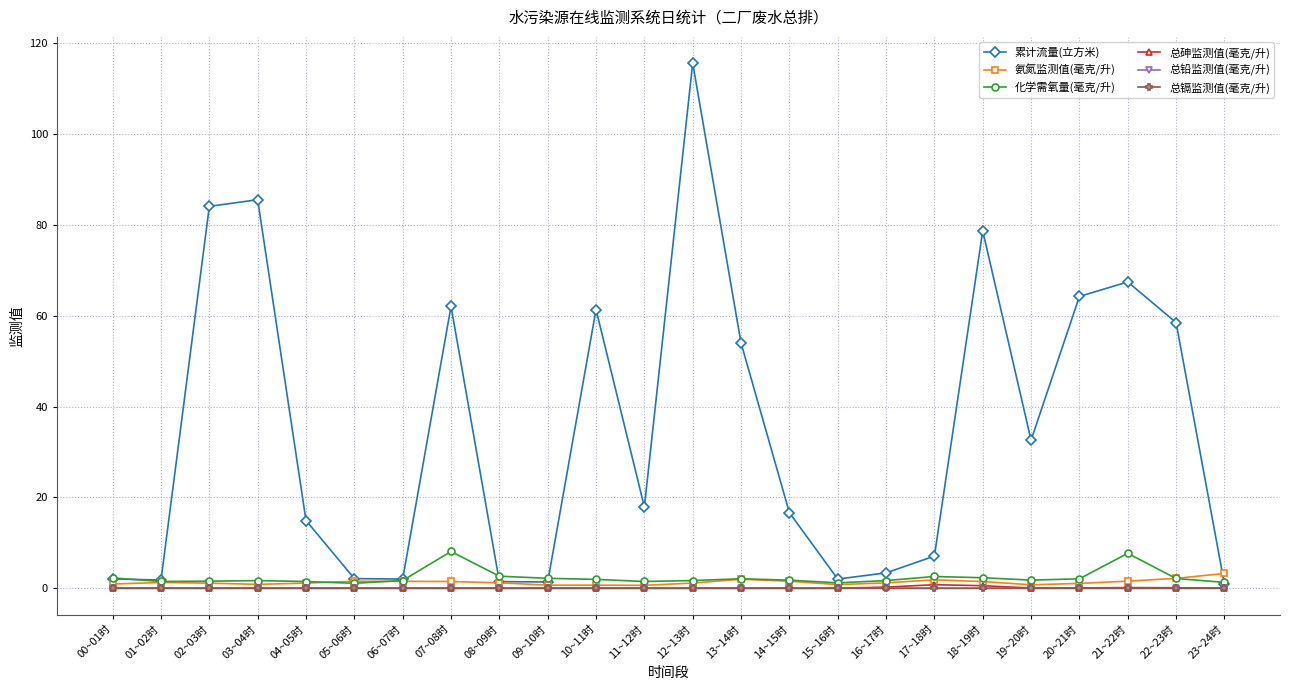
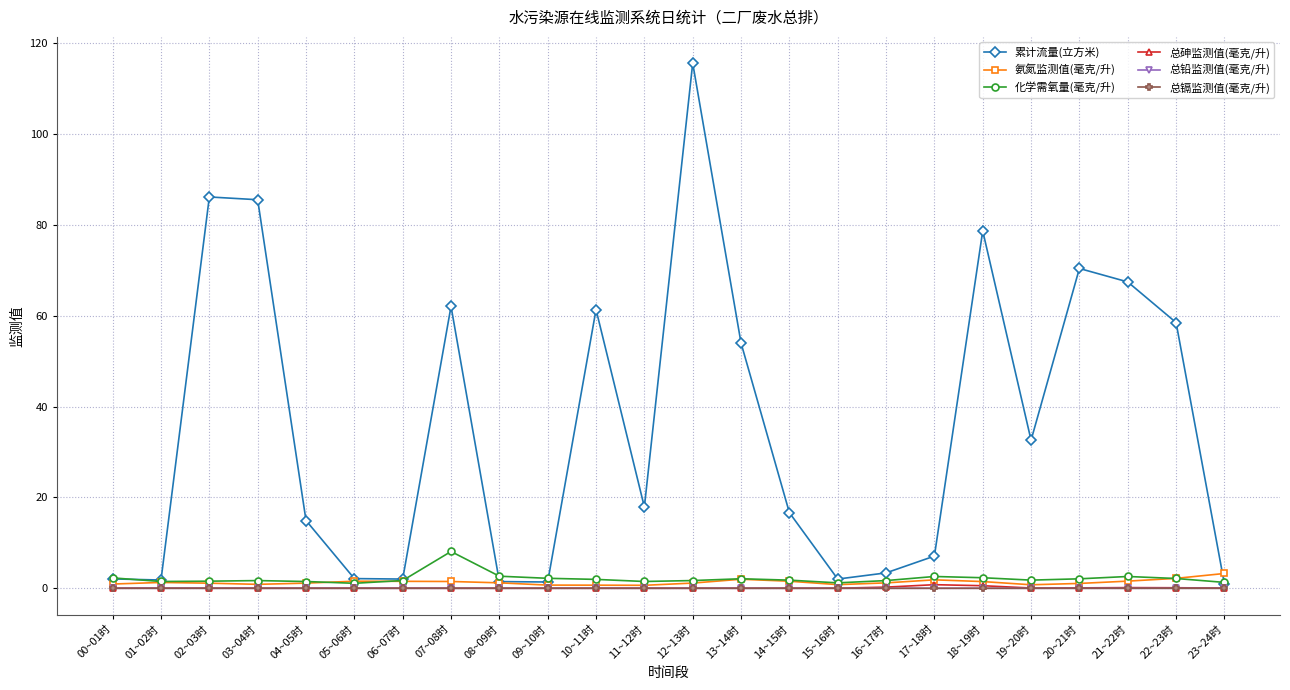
累计流量(立方米), 02~03时: 84 -> 86
累计流量(立方米), 20~21时: 64 -> 70
化学需氧量(毫克/升), 21~22时: 8 -> 3
